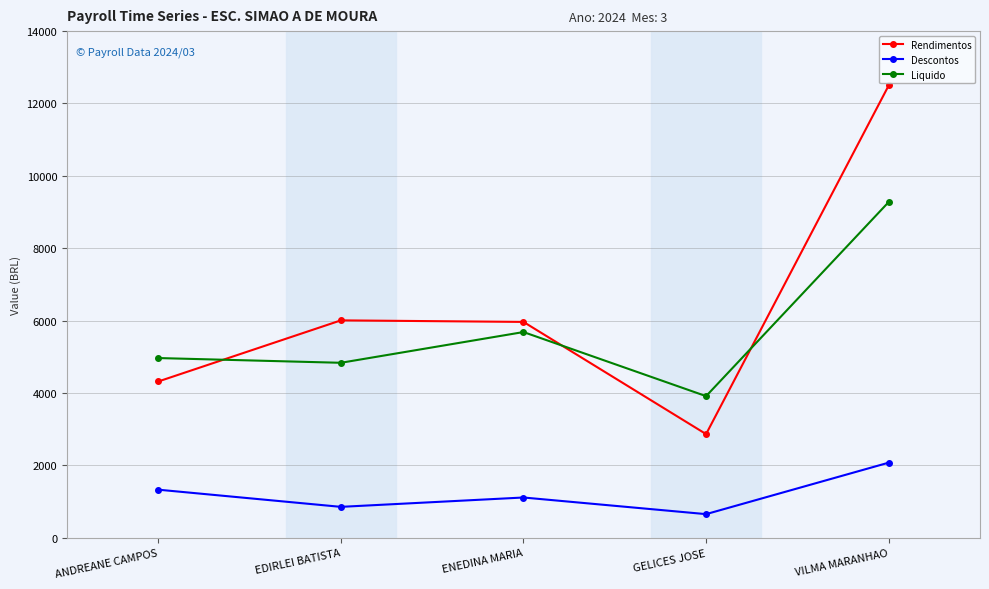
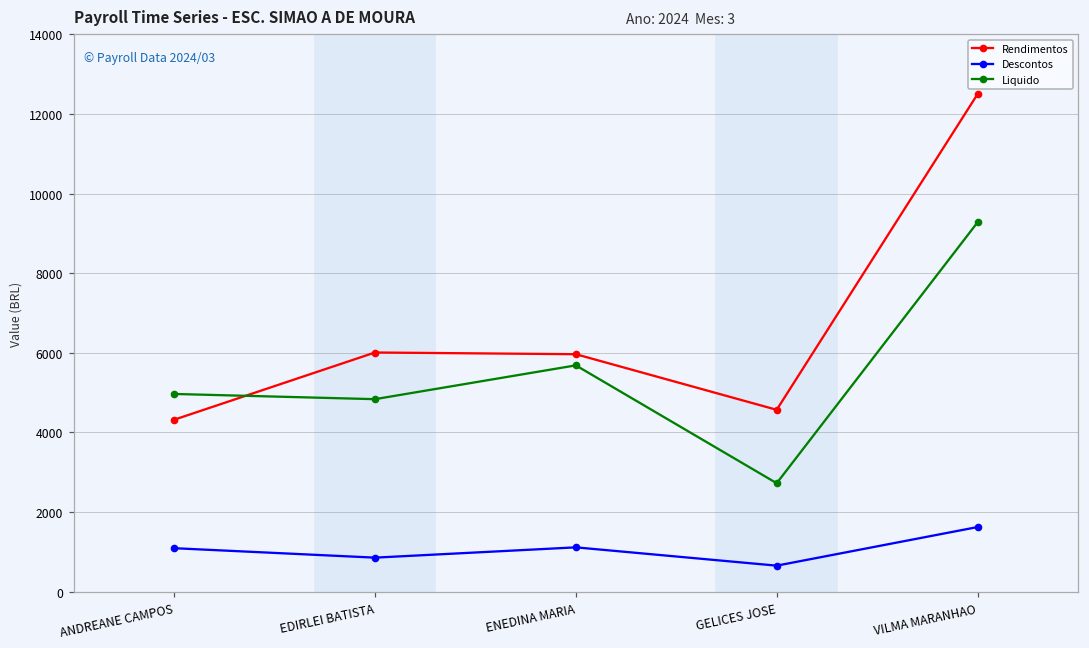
Descontos, ANDREANE CAMPOS: 1300 -> 1100
Rendimentos, GELICES JOSE: 2900 -> 4600
Liquido, GELICES JOSE: 3900 -> 2700
Descontos, VILMA MARANHAO: 2100 -> 1600
